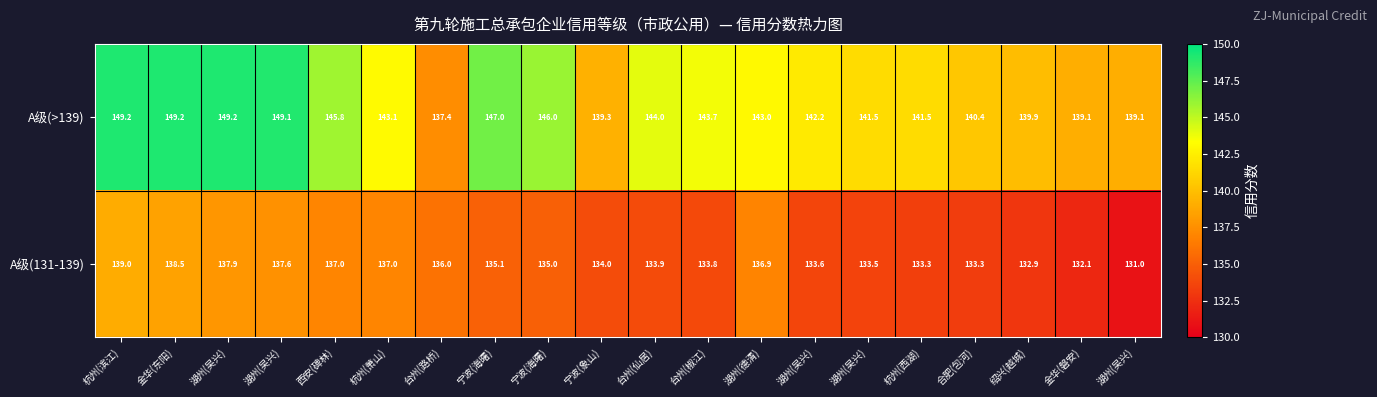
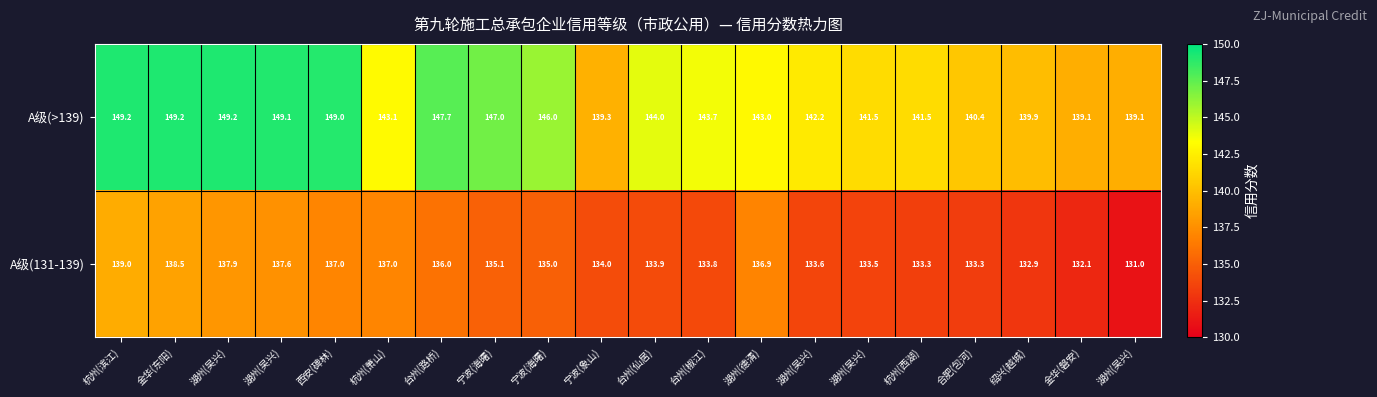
A级(>139), 西安(碑林): 145.8 -> 149.0
A级(>139), 台州(路桥): 137.4 -> 147.7
